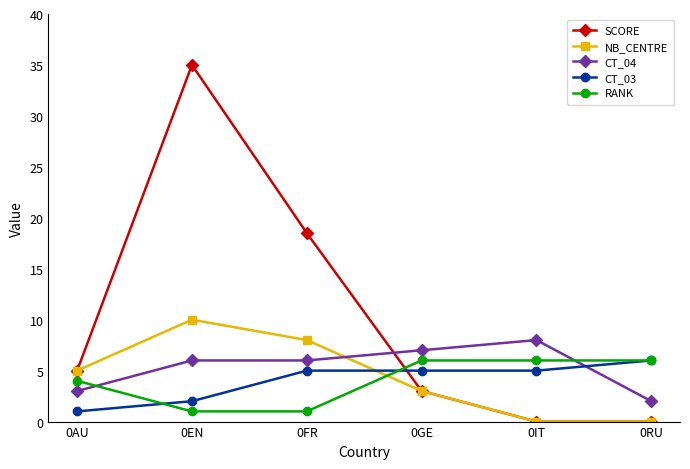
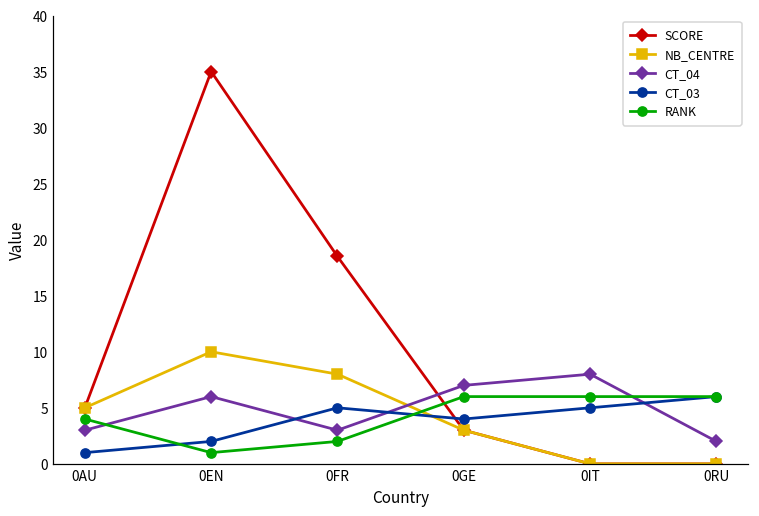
CT_04, 0FR: 6 -> 3
RANK, 0FR: 1 -> 2
CT_03, 0GE: 5 -> 4
